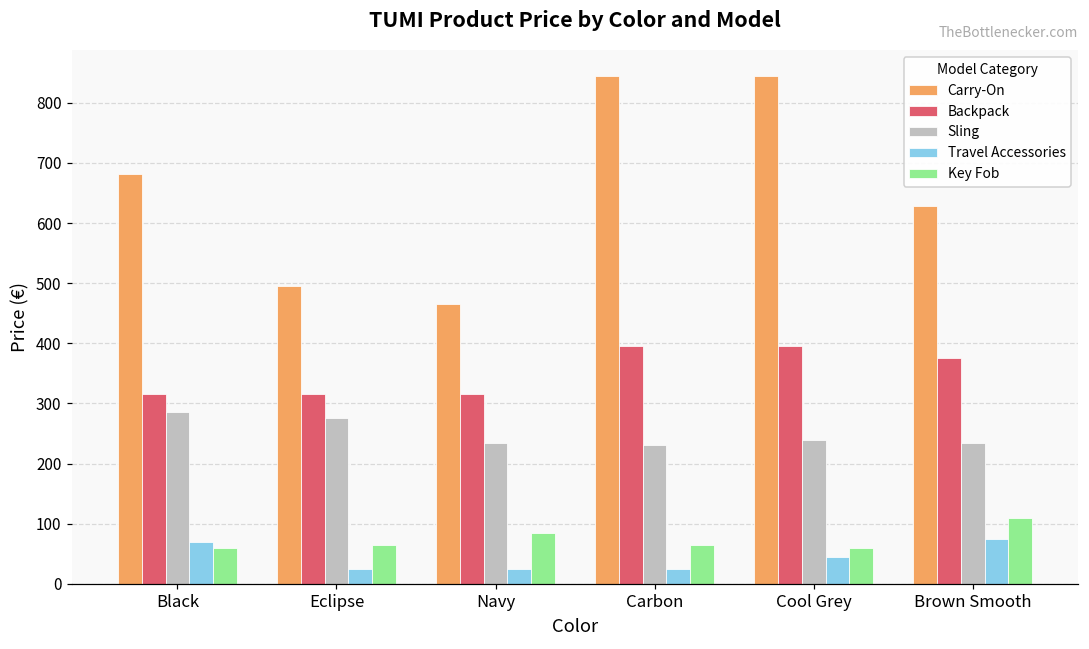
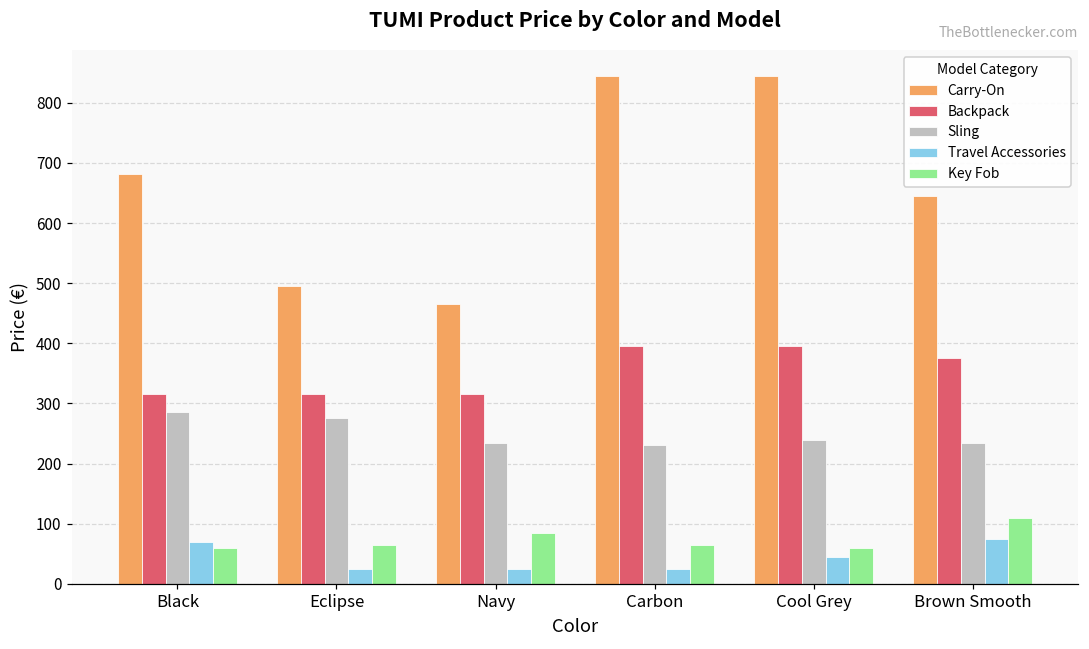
Carry-On, Brown Smooth: 630 -> 650
